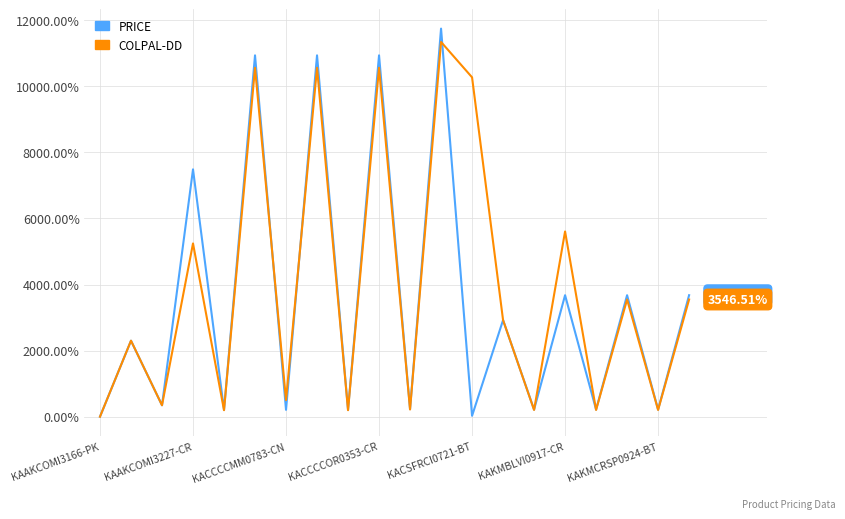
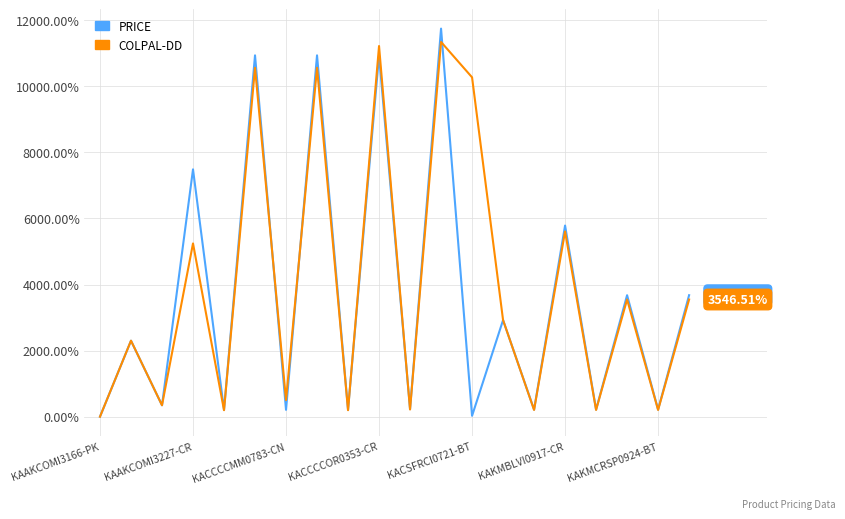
COLPAL-DD, KACCCCOR0353-CR: 10600% -> 11200%
PRICE, KAKMBLVI0917-CR: 3700% -> 5800%
